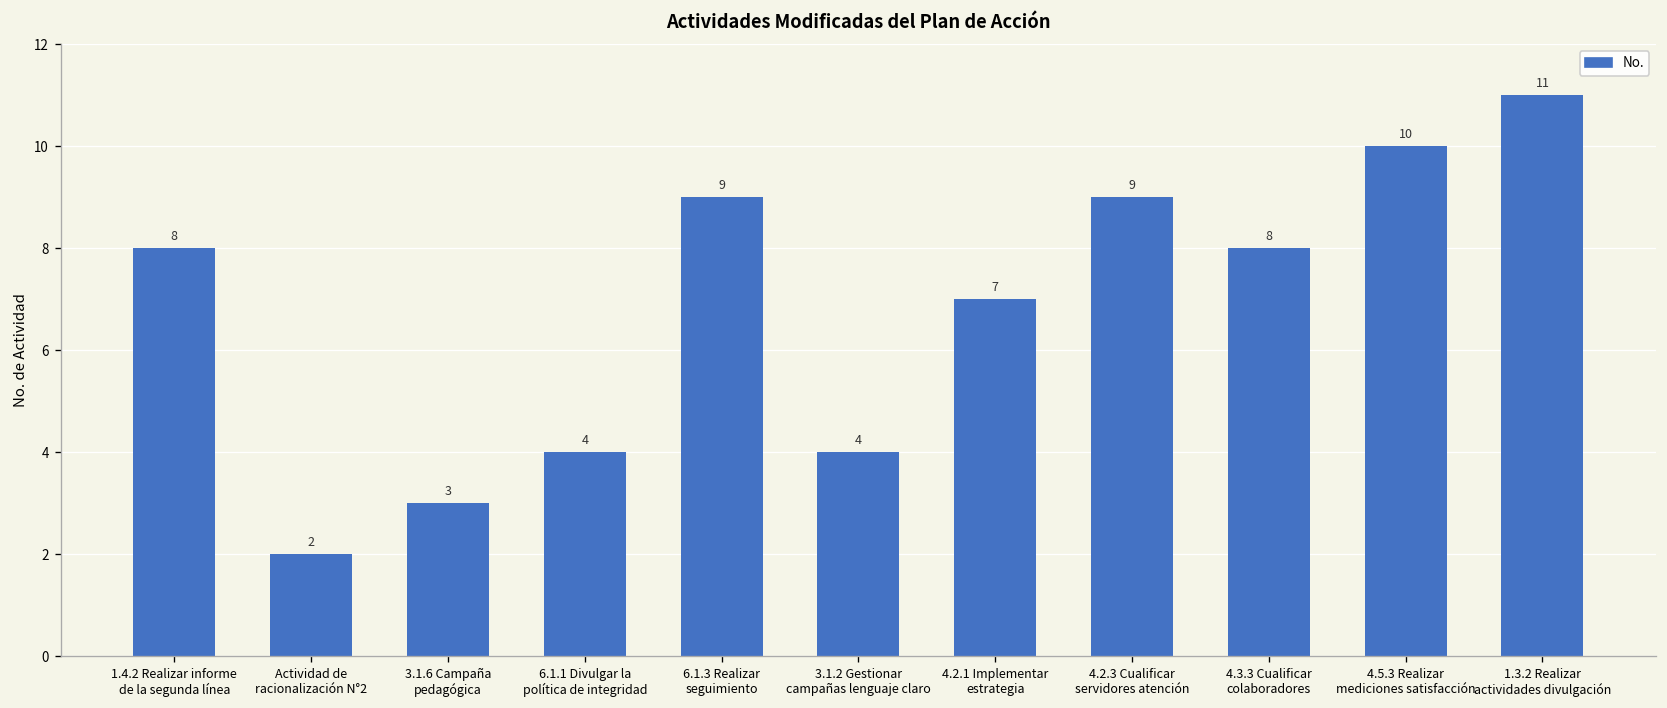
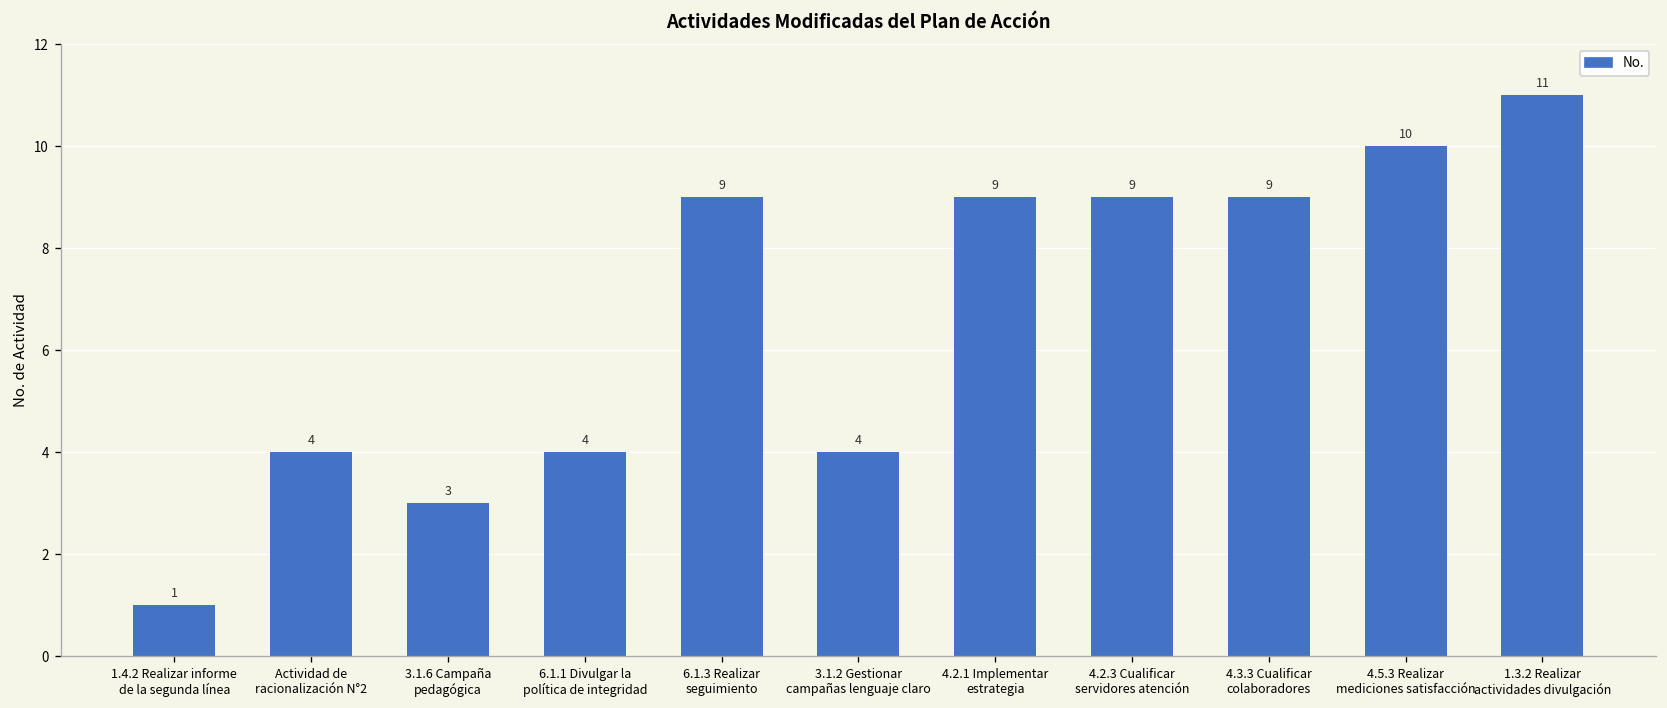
1.4.2 Realizar informe de la segunda línea: 8 -> 1
Actividad de racionalización N°2: 2 -> 4
4.2.1 Implementar estrategia: 7 -> 9
4.3.3 Cualificar colaboradores: 8 -> 9
